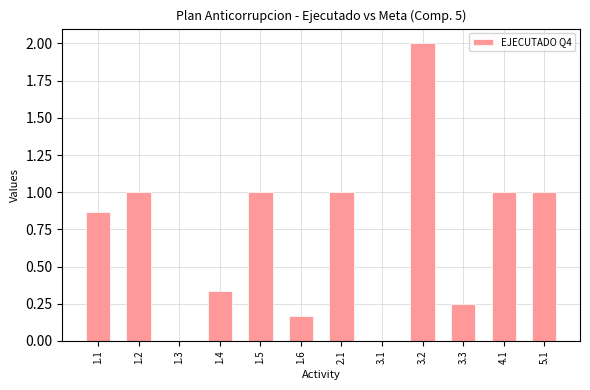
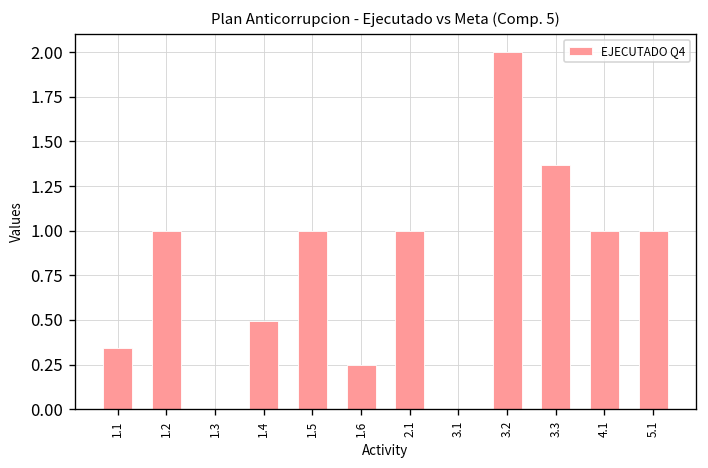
1.1: 0.87 -> 0.34
1.4: 0.33 -> 0.49
1.6: 0.17 -> 0.25
3.3: 0.25 -> 1.37
